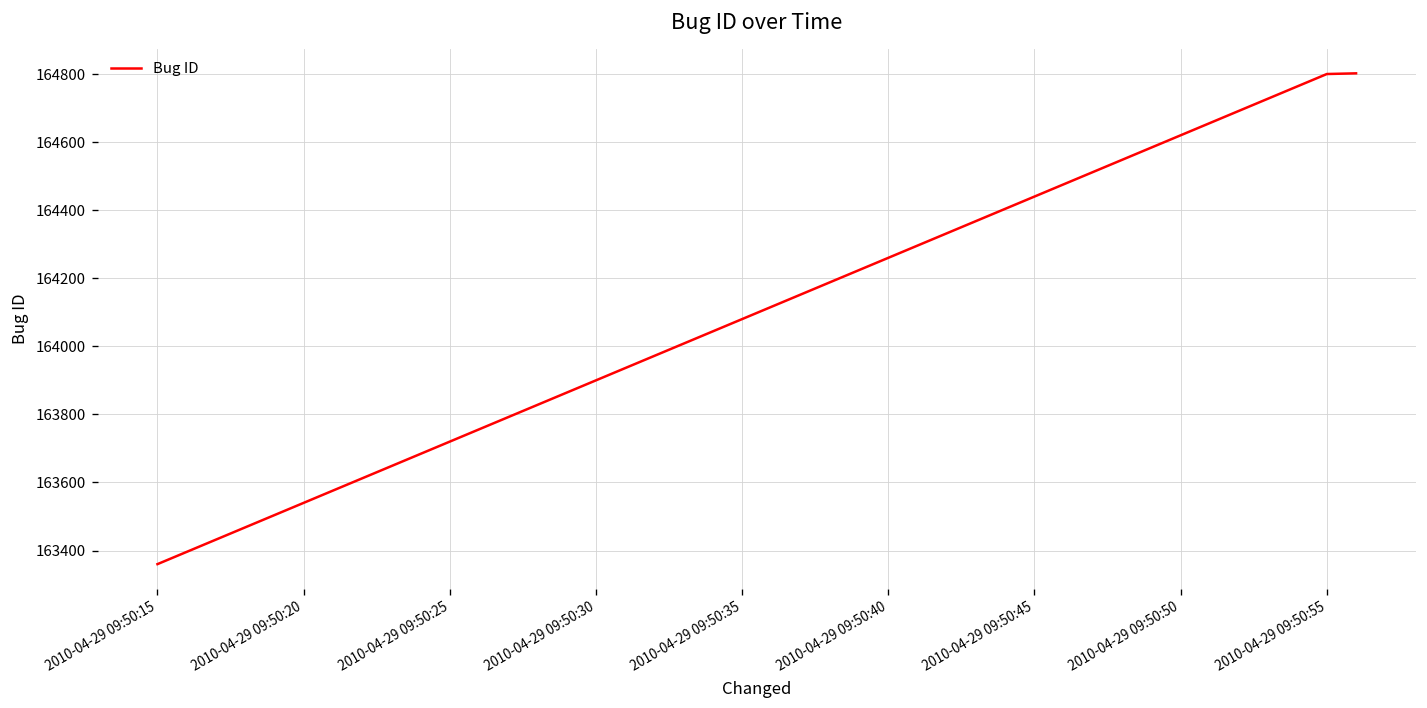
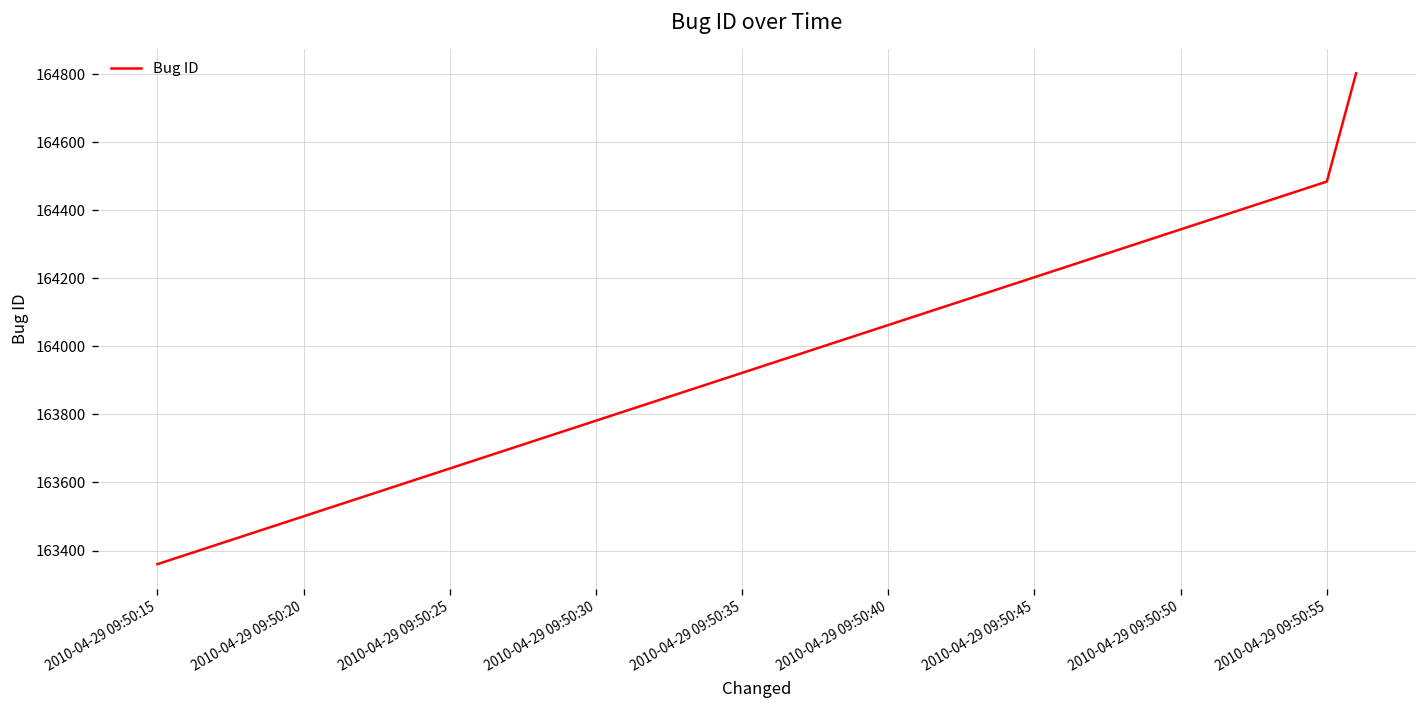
2010-04-29 09:50:55: 164800 -> 164480
